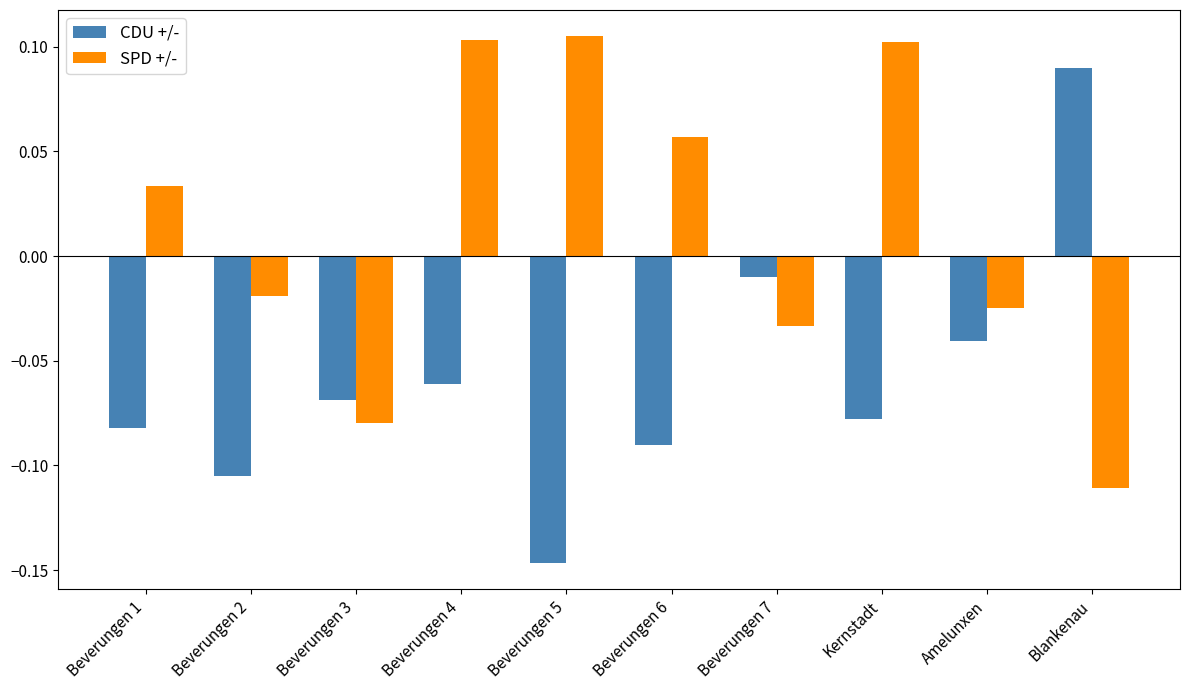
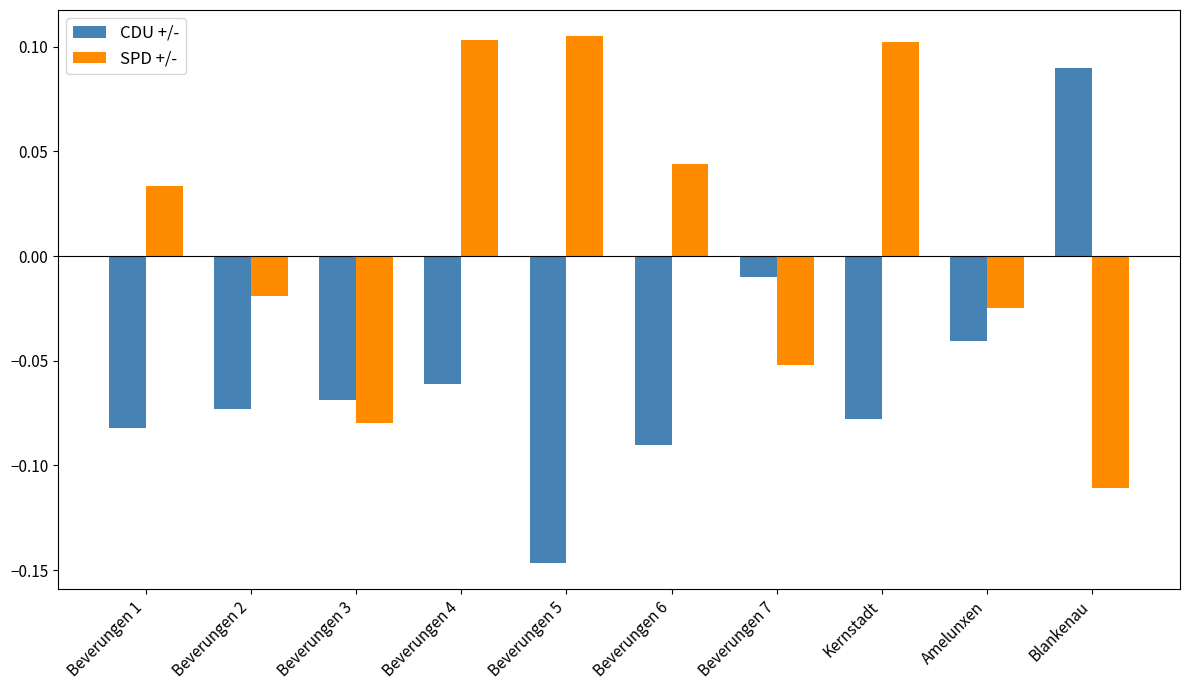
CDU +/-, Beverungen 2: -0.105 -> -0.073
SPD +/-, Beverungen 6: 0.057 -> 0.044
SPD +/-, Beverungen 7: -0.033 -> -0.052
